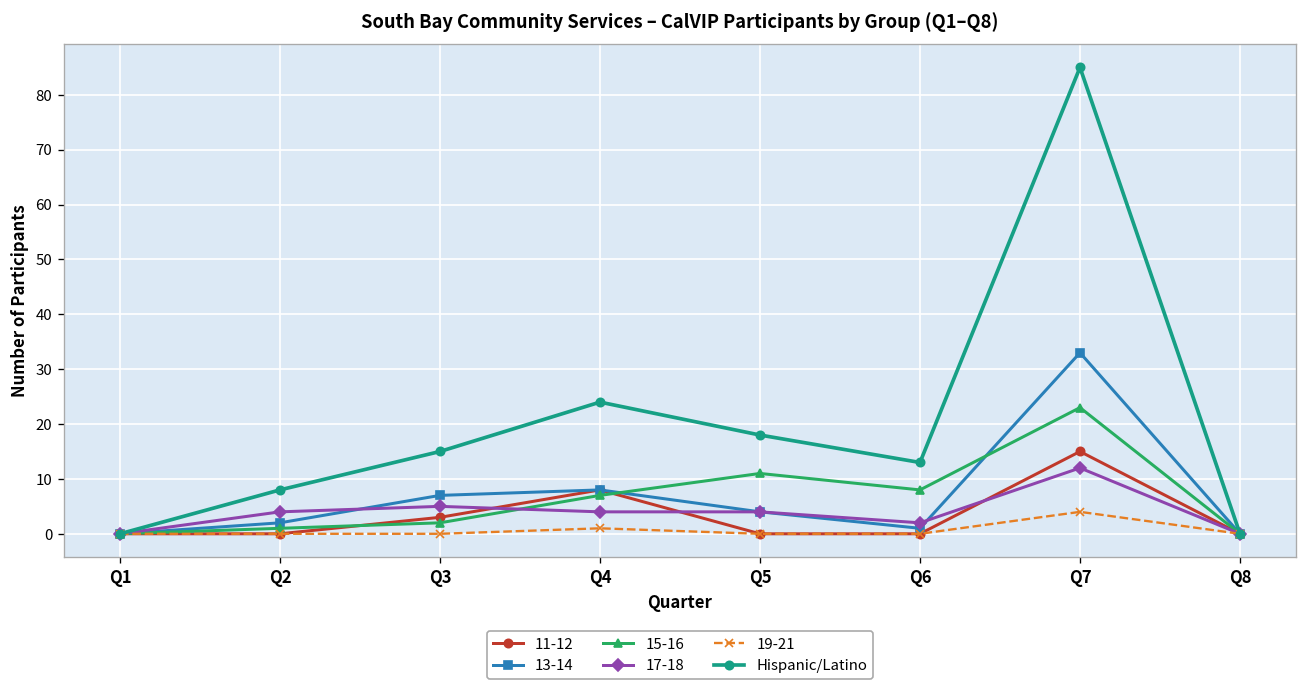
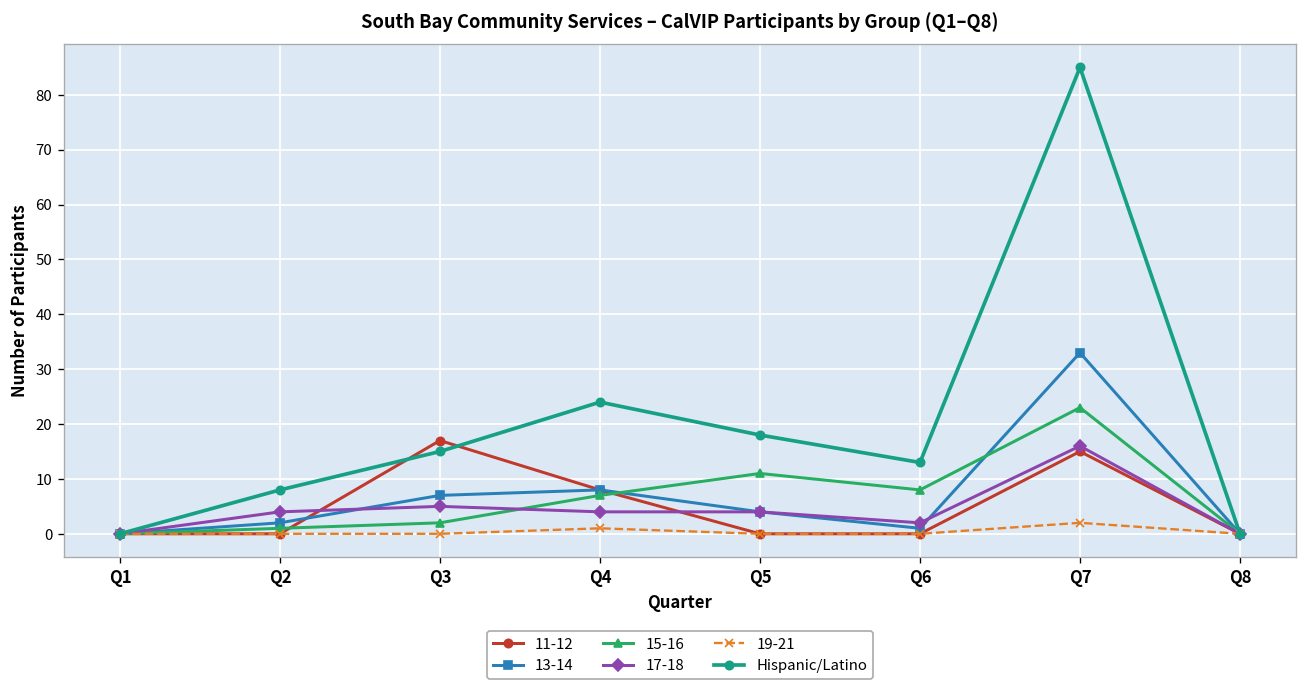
11-12, Q3: 3 -> 17
17-18, Q7: 12 -> 16
19-21, Q7: 4 -> 2
